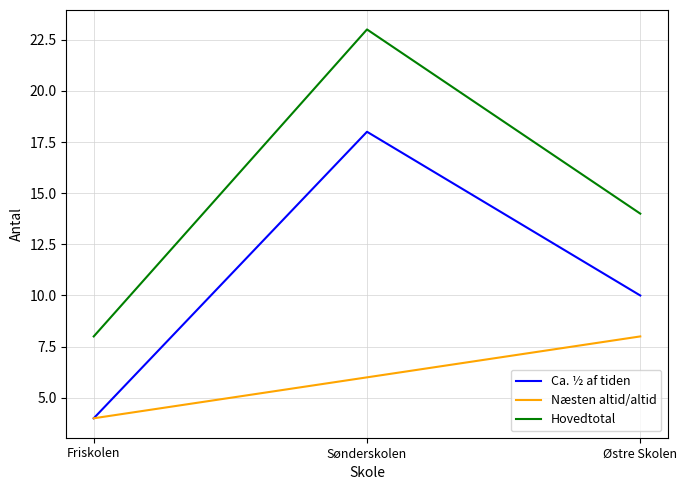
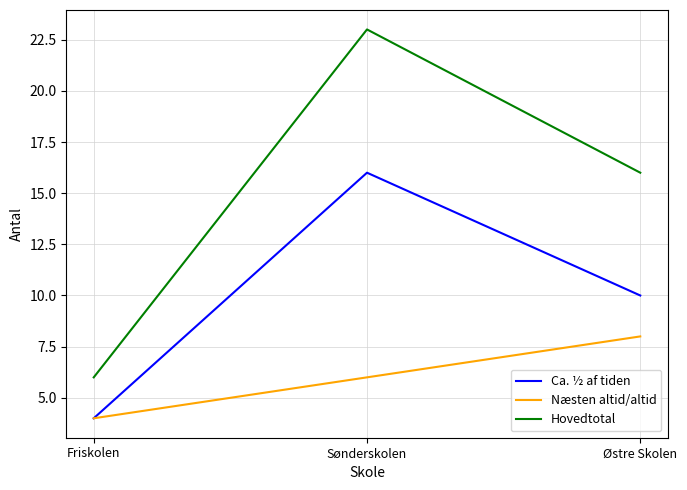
Hovedtotal, Friskolen: 8 -> 6
Ca. ½ af tiden, Sønderskolen: 18 -> 16
Hovedtotal, Østre Skolen: 14 -> 16
